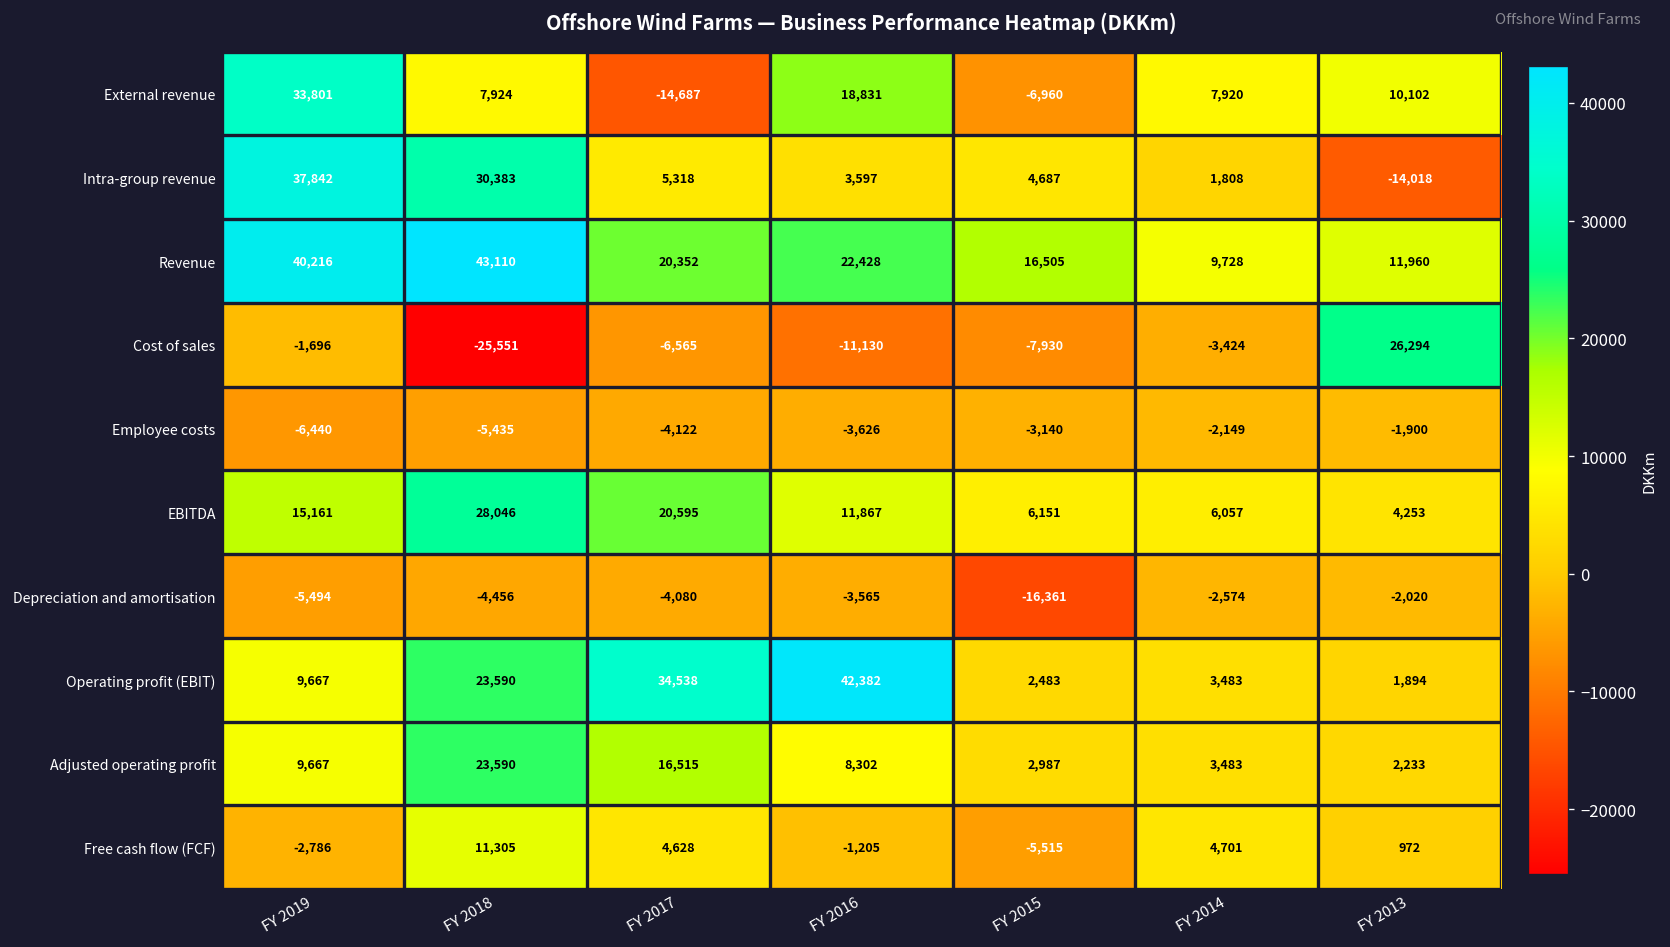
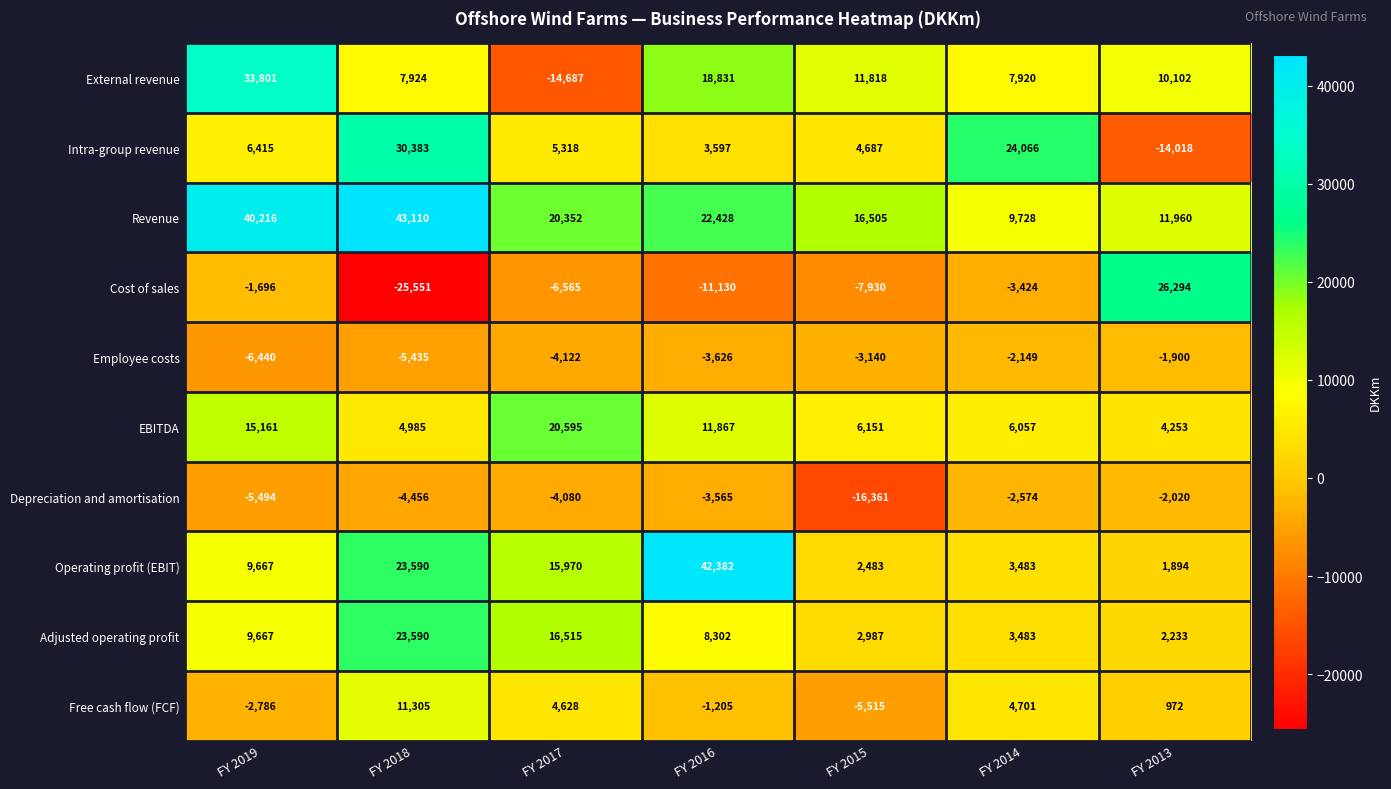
External revenue, FY 2015: -6,960 -> 11,818
Intra-group revenue, FY 2019: 37,842 -> 6,415
Intra-group revenue, FY 2014: 1,808 -> 24,066
EBITDA, FY 2018: 28,046 -> 4,985
Operating profit (EBIT), FY 2017: 34,538 -> 15,970
